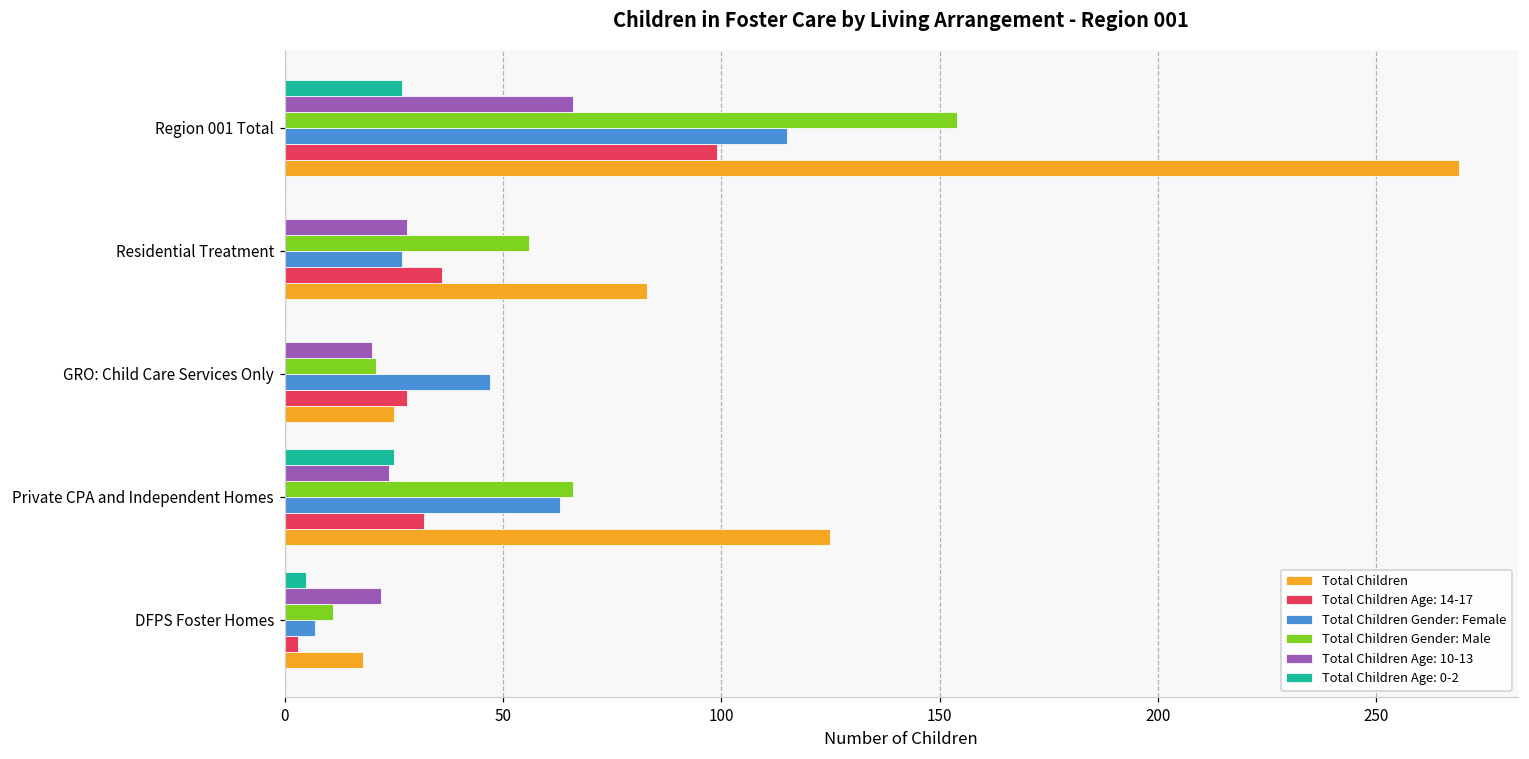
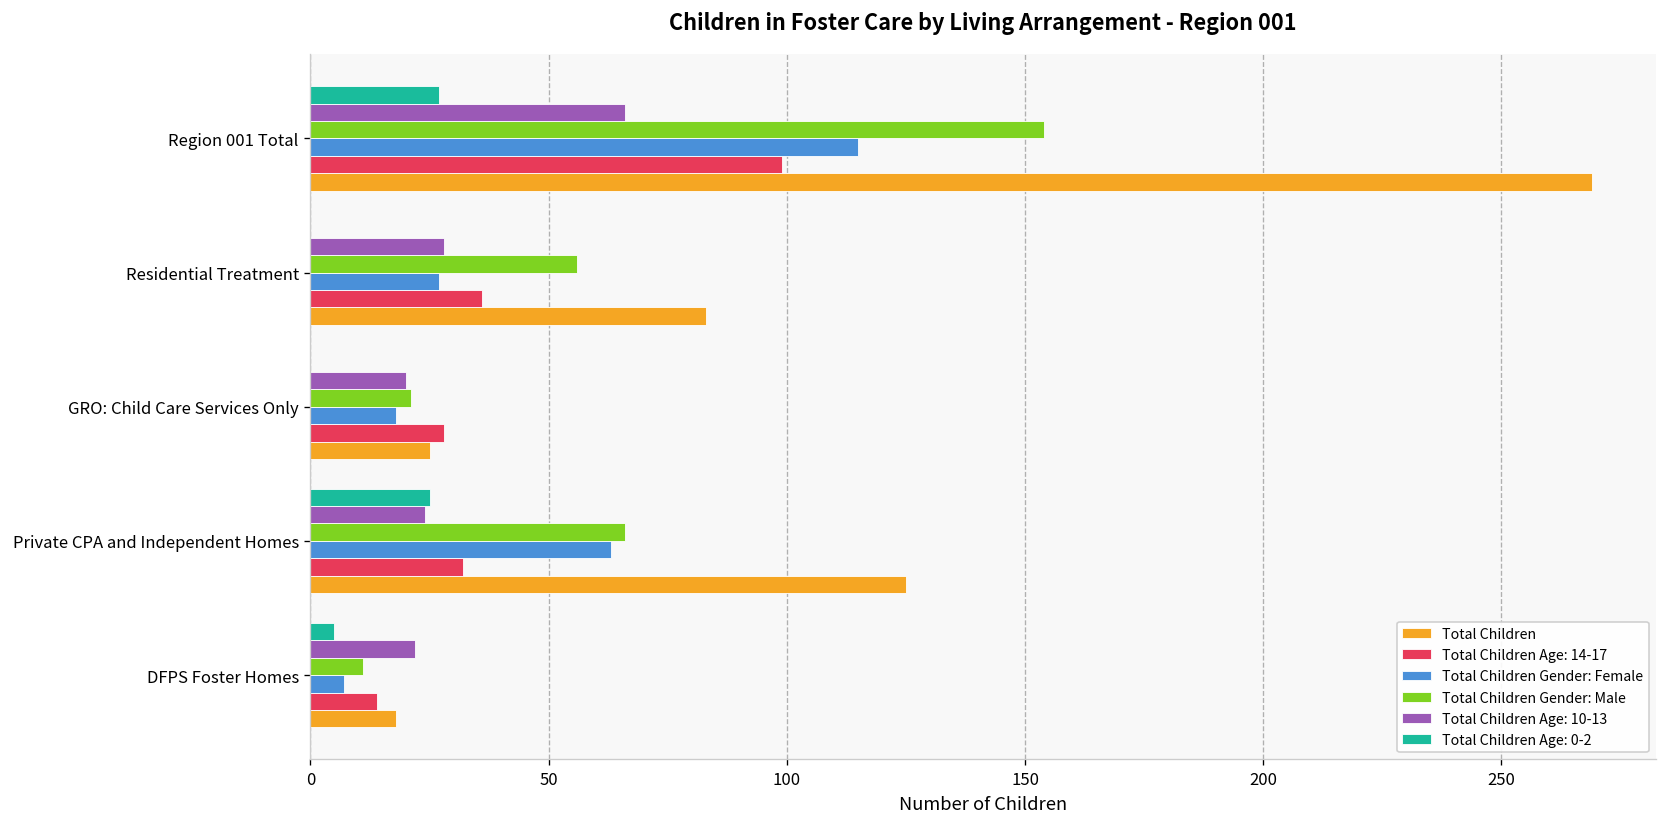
Total Children Gender: Female, GRO: Child Care Services Only: 47 -> 18
Total Children Age: 14-17, DFPS Foster Homes: 3 -> 14
